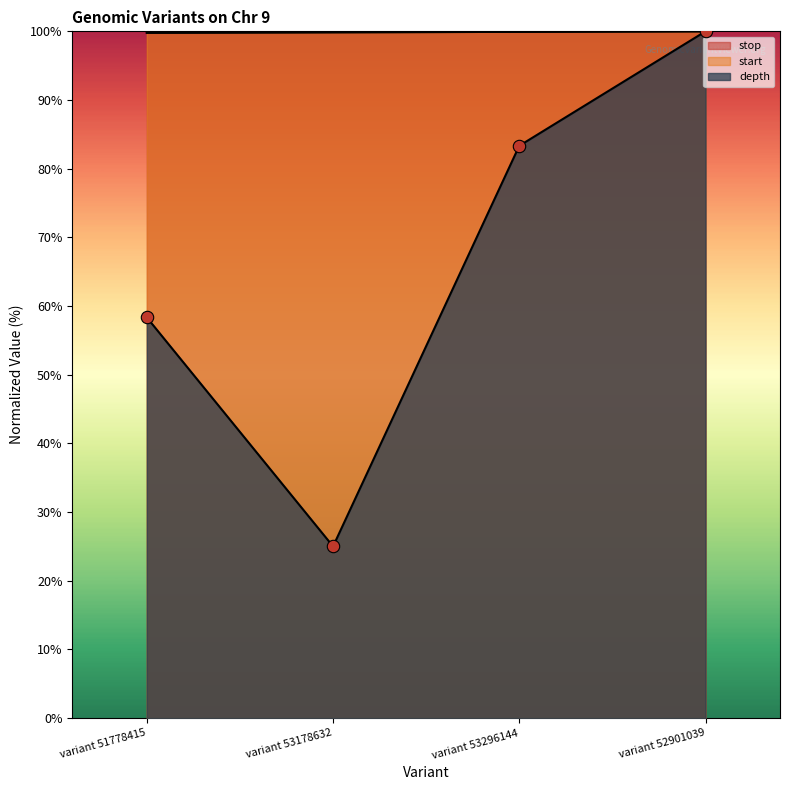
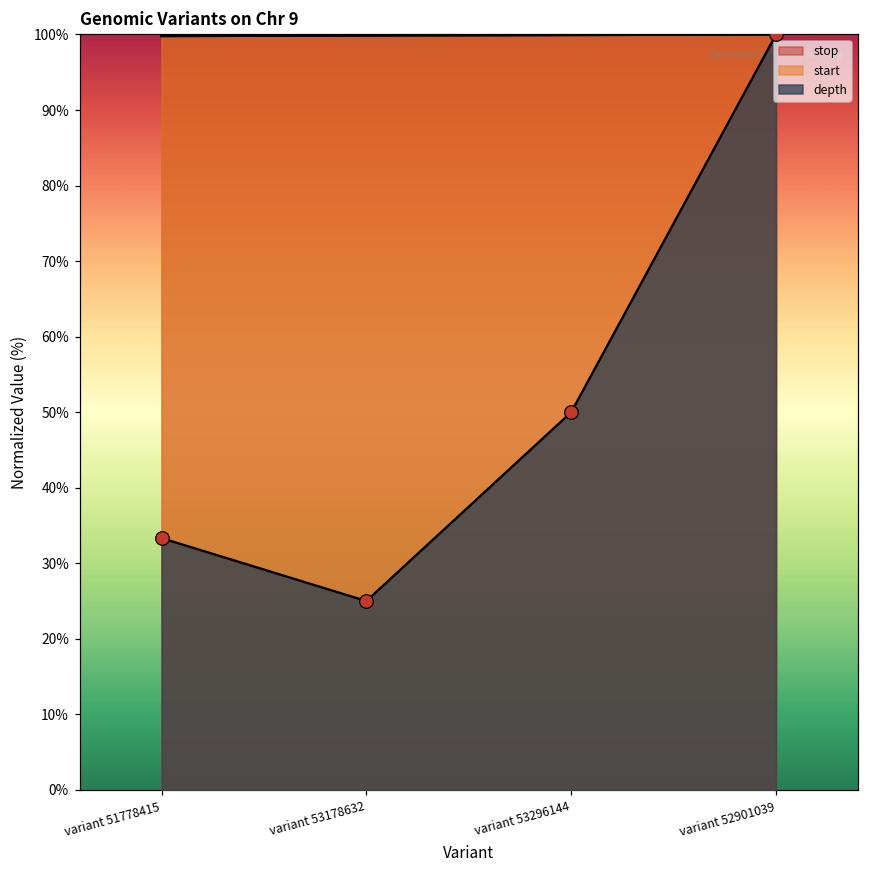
depth, variant 51778415: 58% -> 33%
depth, variant 53296144: 83% -> 50%
